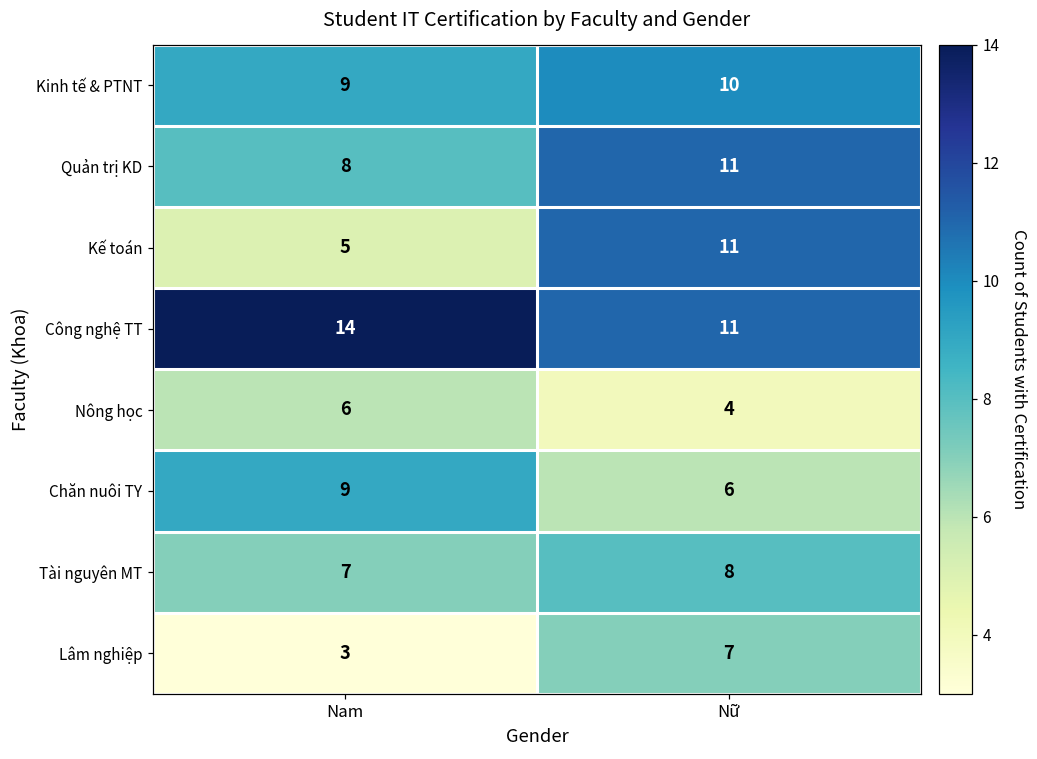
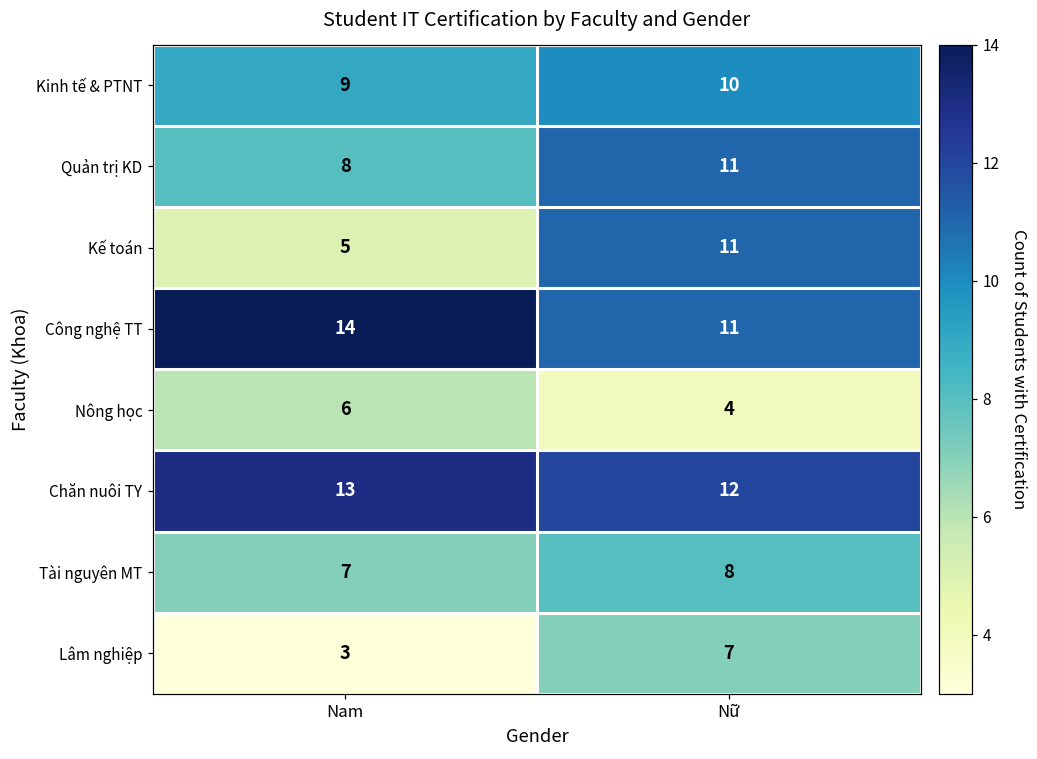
Chăn nuôi TY, Nam: 9 -> 13
Chăn nuôi TY, Nữ: 6 -> 12
